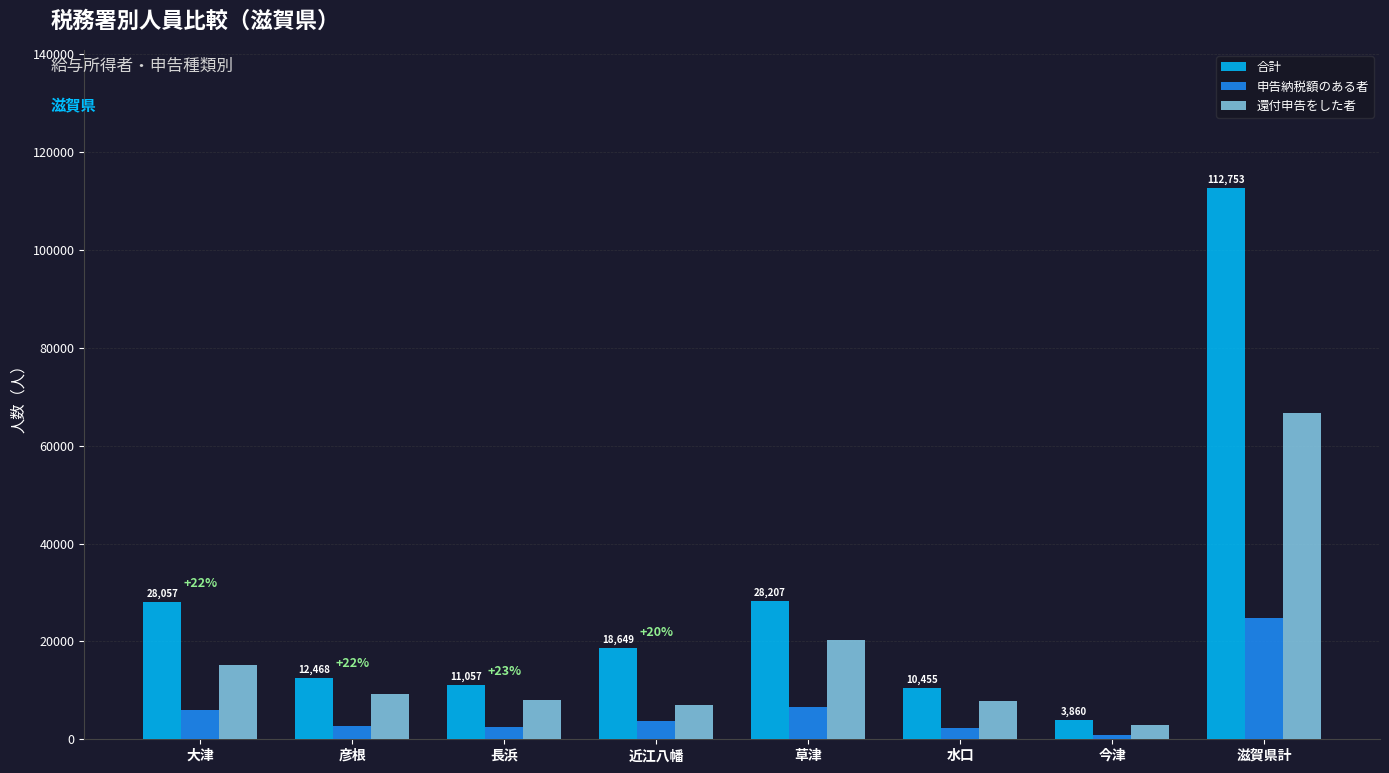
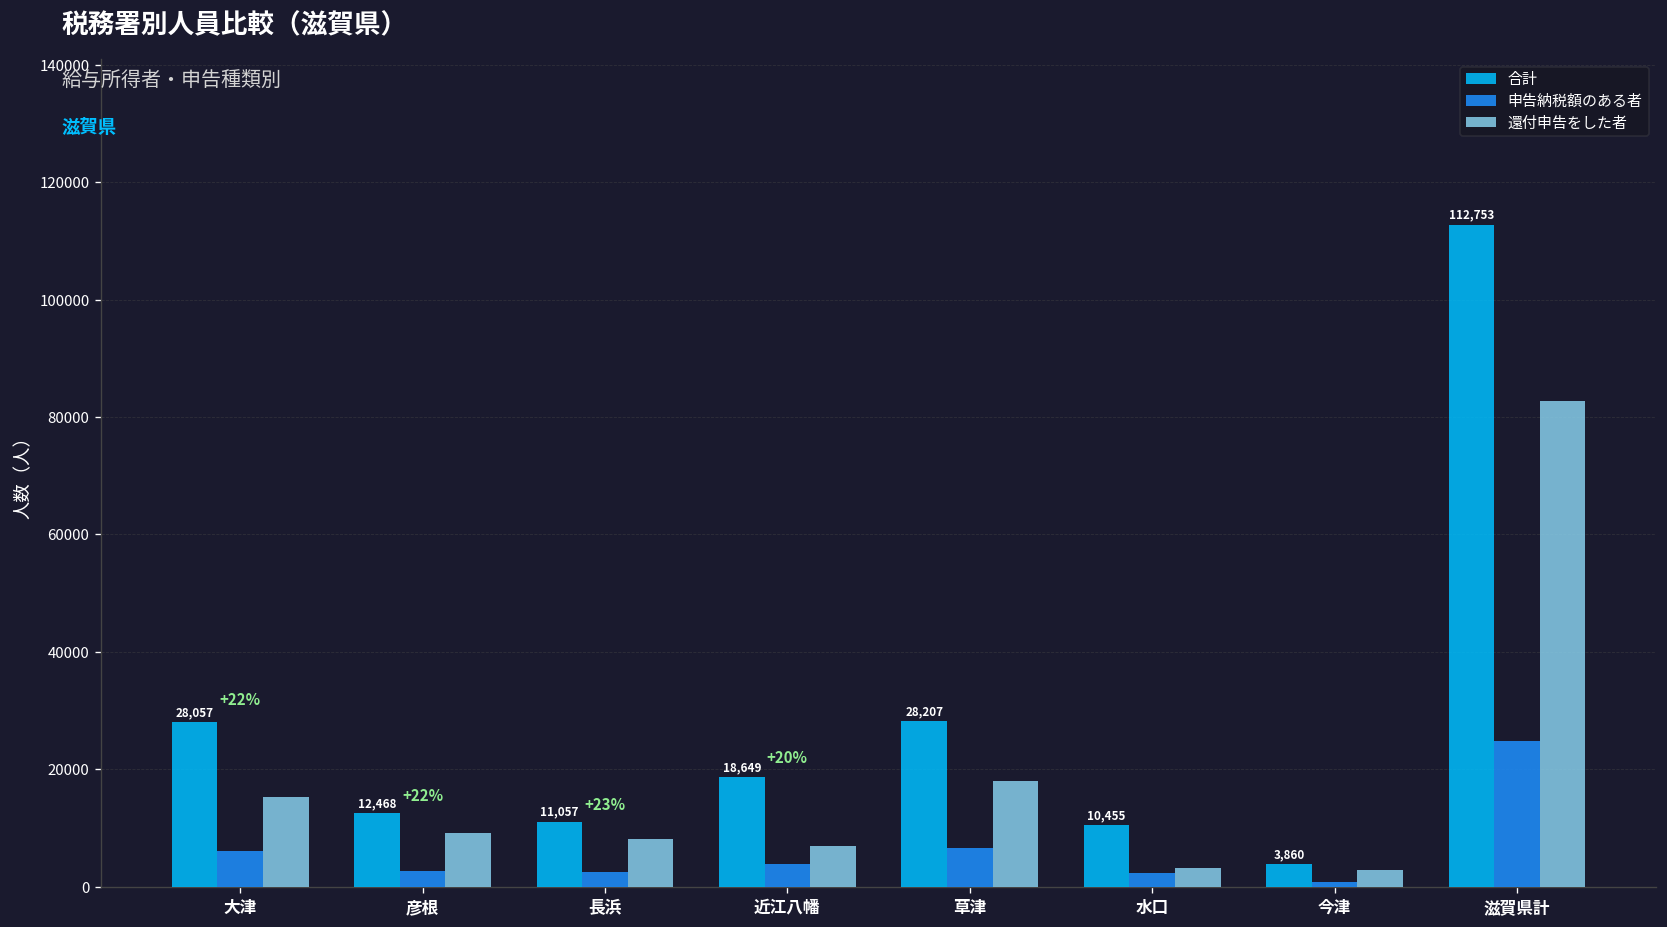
還付申告をした者, 草津: 20000 -> 18000
還付申告をした者, 水口: 8000 -> 3000
還付申告をした者, 滋賀県計: 67000 -> 83000
